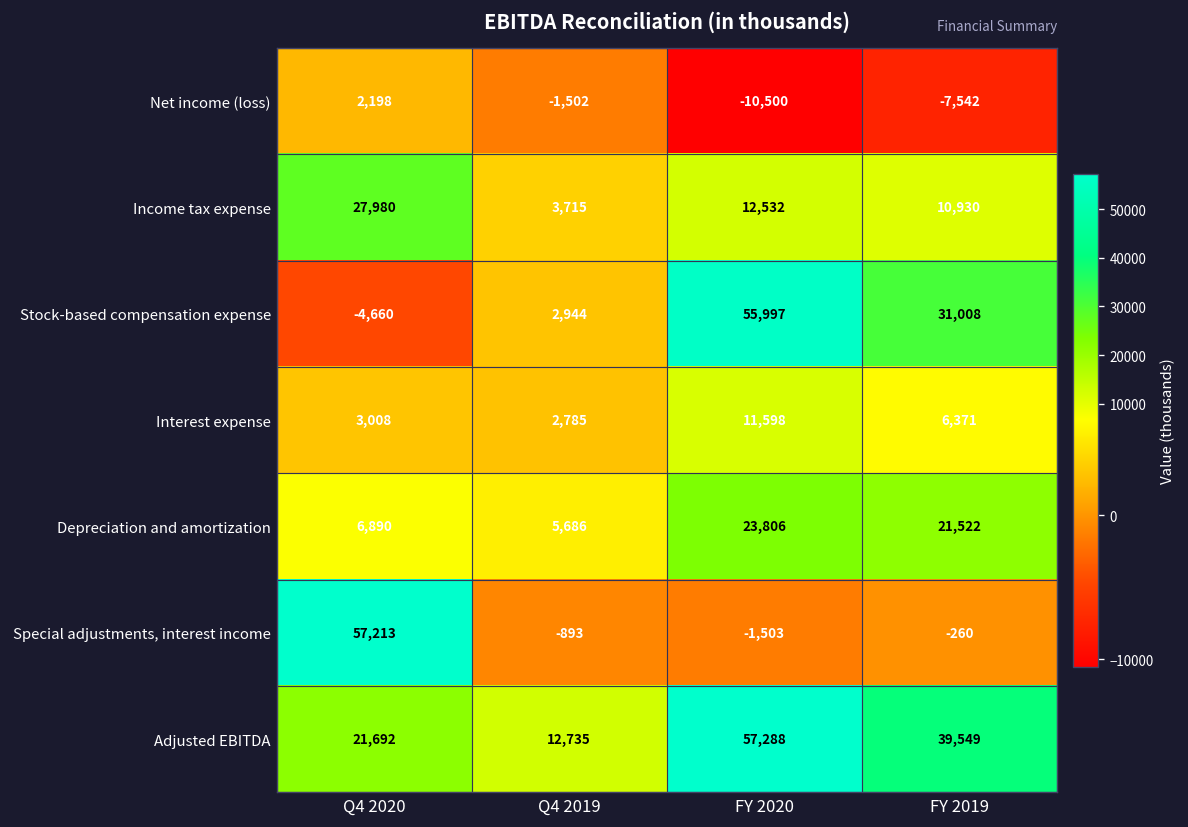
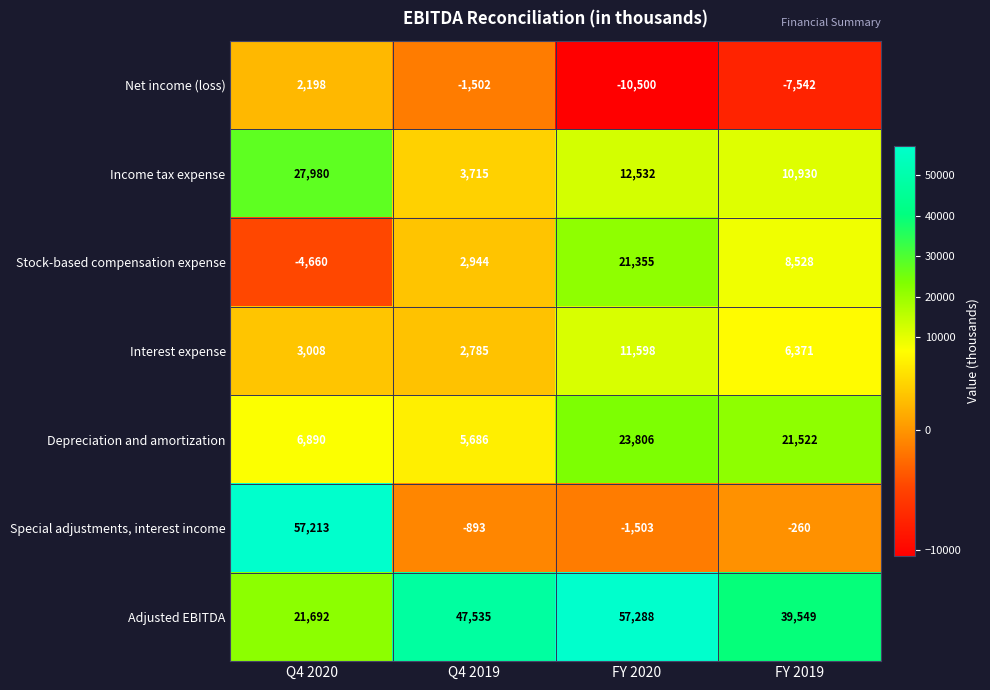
Stock-based compensation expense, FY 2020: 55,997 -> 21,355
Stock-based compensation expense, FY 2019: 31,008 -> 8,528
Adjusted EBITDA, Q4 2019: 12,735 -> 47,535
